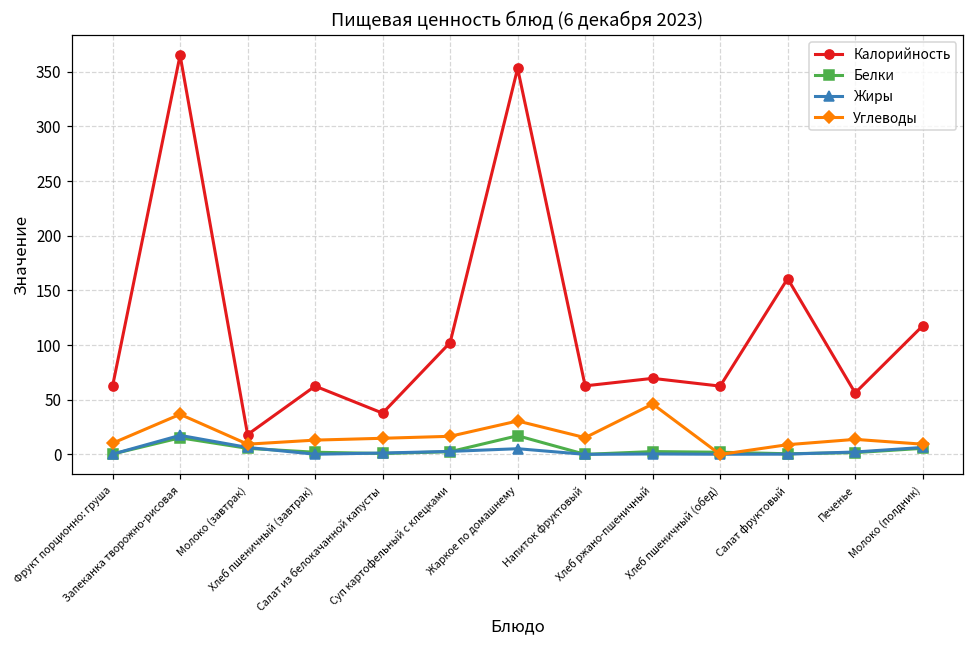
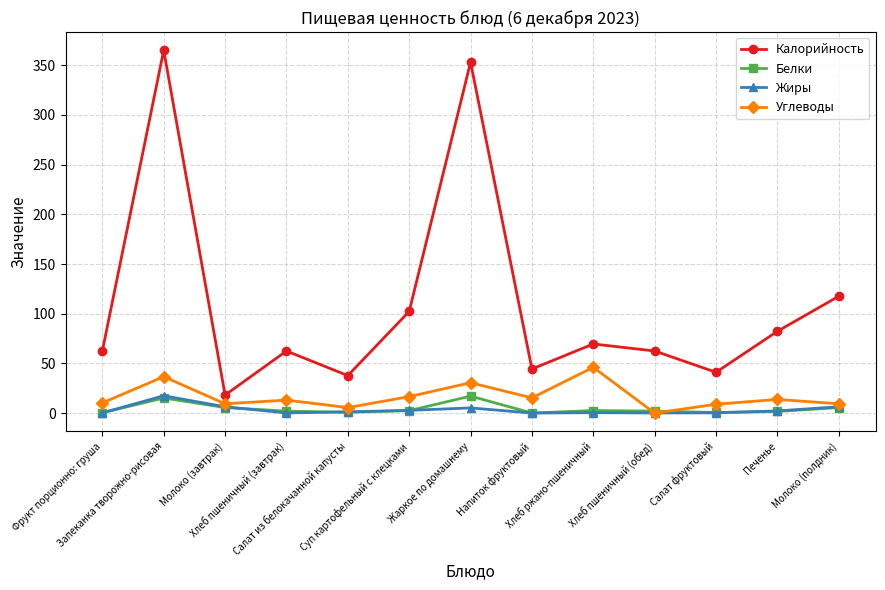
Углеводы, Салат из белокачанной капусты: 15 -> 6
Калорийность, Напиток фруктовый: 60 -> 40
Калорийность, Салат фруктовый: 160 -> 40
Калорийность, Печенье: 60 -> 80
